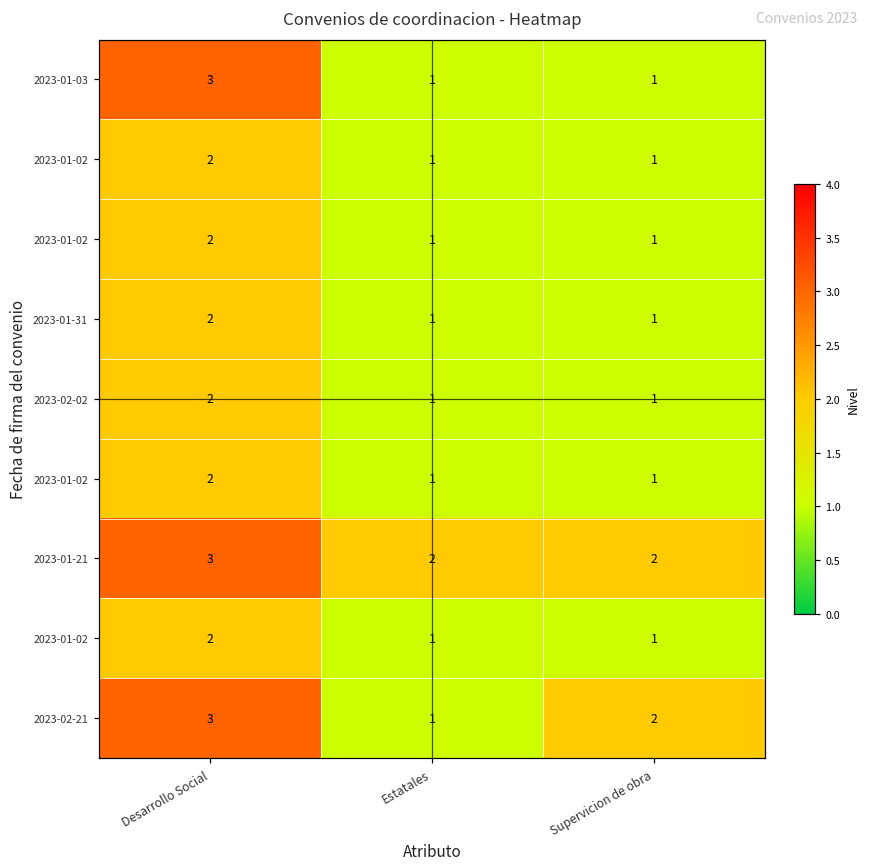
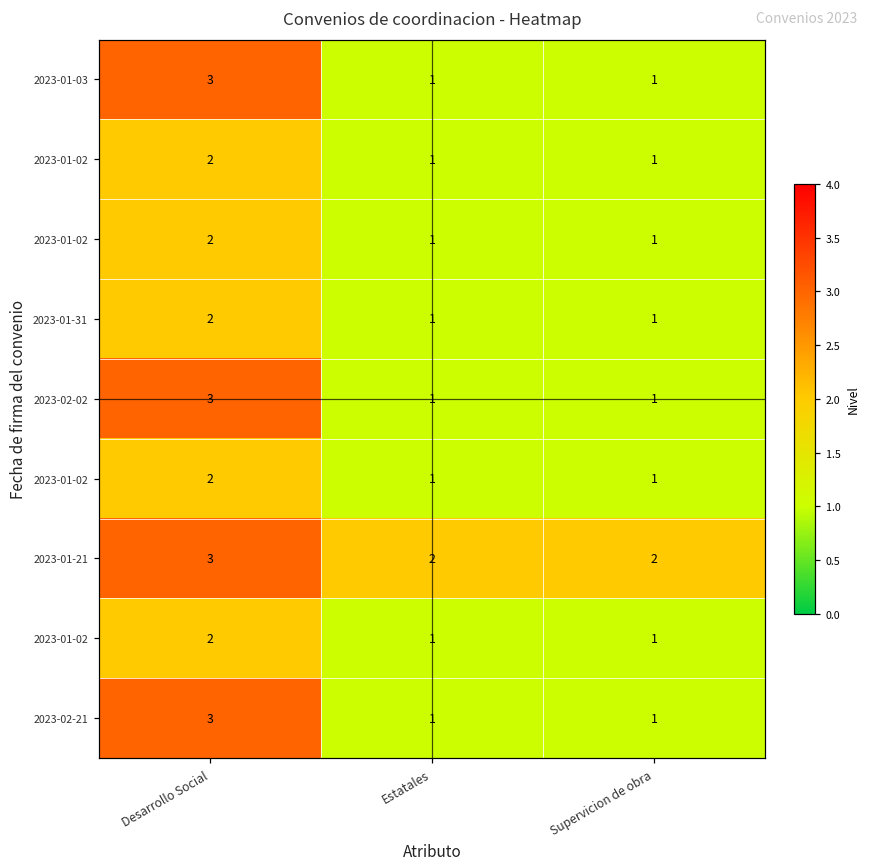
2023-02-02, Desarrollo Social: 2 -> 3
2023-02-21, Supervicion de obra: 2 -> 1
